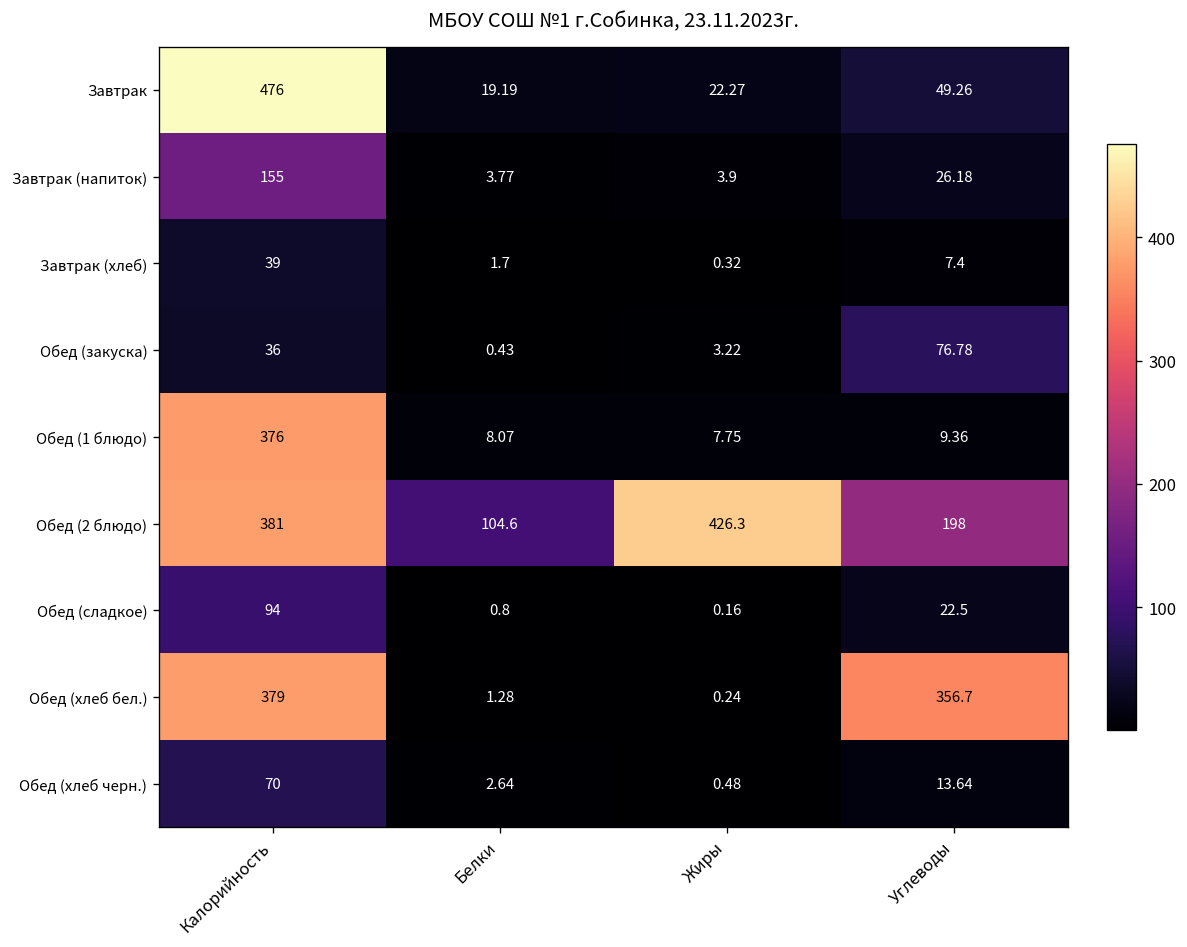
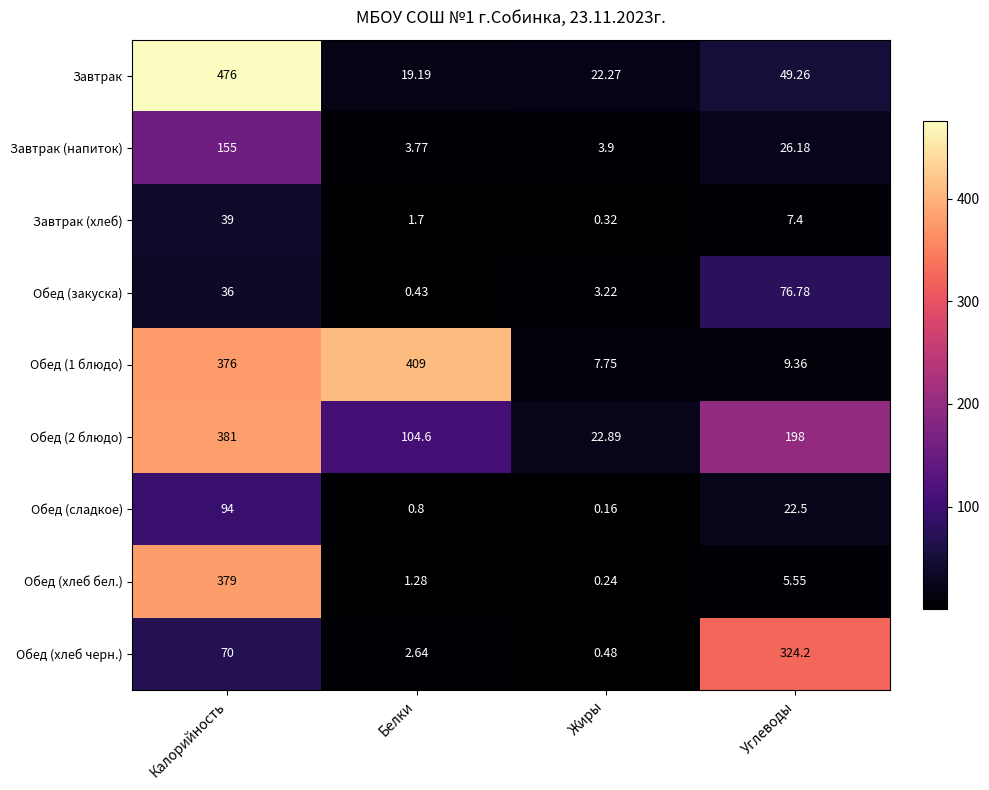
Обед (1 блюдо), Белки: 8.07 -> 409
Обед (2 блюдо), Жиры: 426.3 -> 22.89
Обед (хлеб бел.), Углеводы: 356.7 -> 5.55
Обед (хлеб черн.), Углеводы: 13.64 -> 324.2
